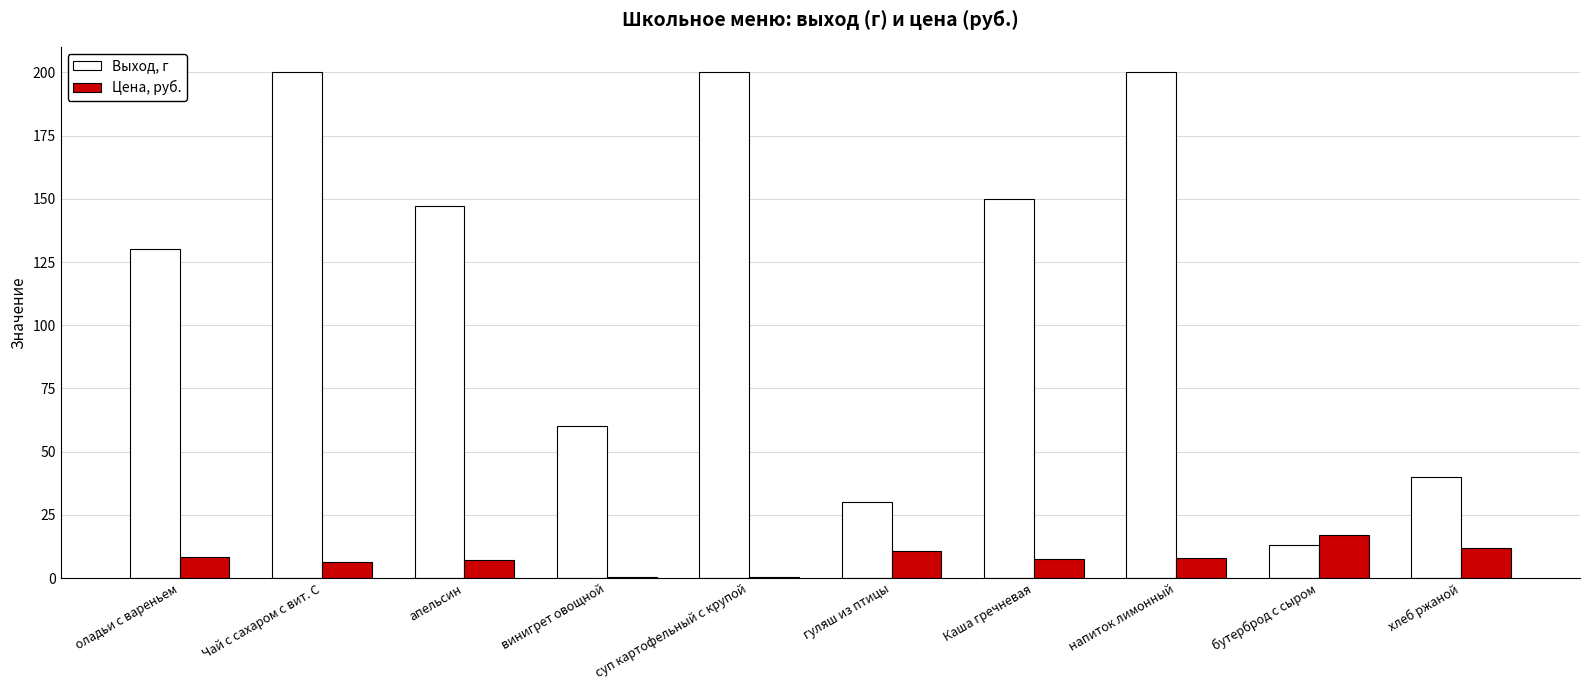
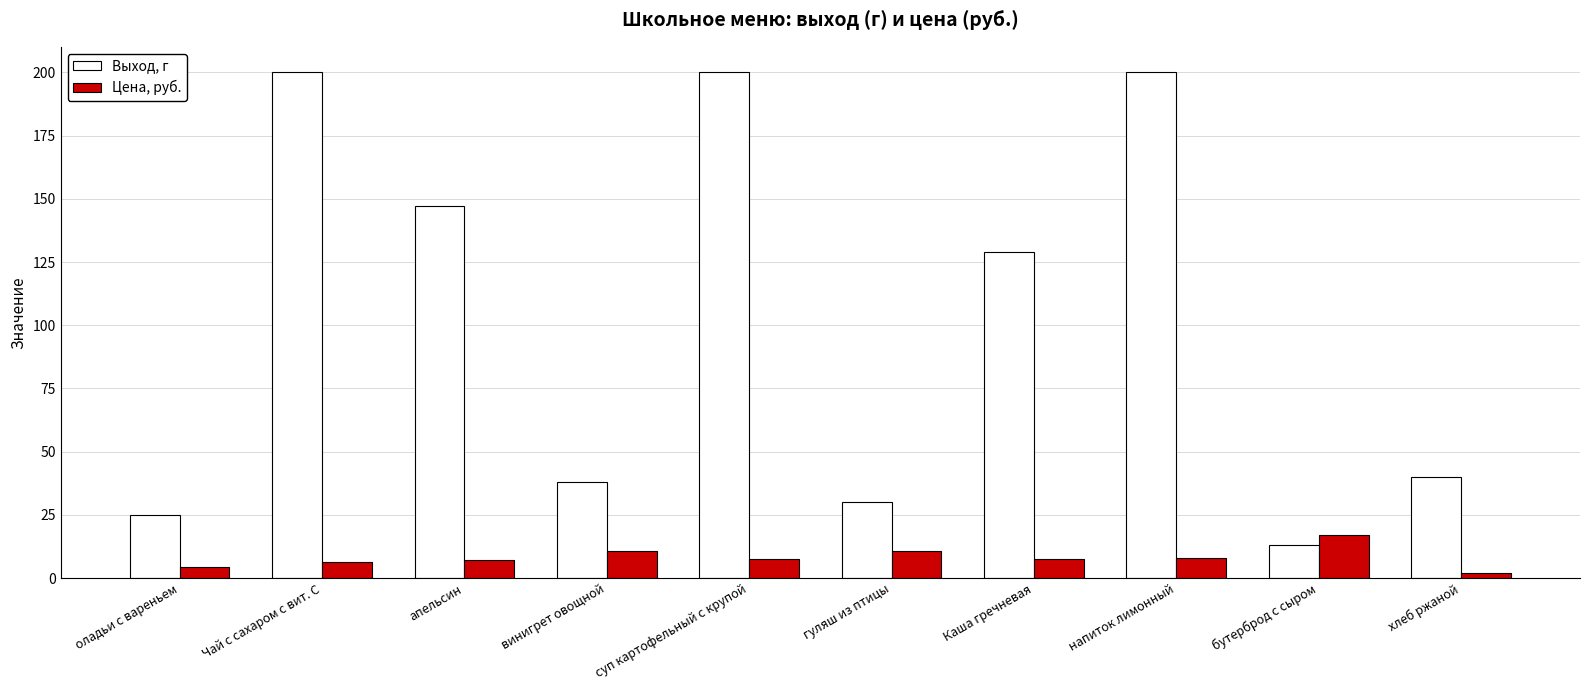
Выход, г, оладьи с вареньем: 130 -> 25
Цена, руб., оладьи с вареньем: 8 -> 4
Выход, г, винигрет овощной: 60 -> 38
Цена, руб., винигрет овощной: 1 -> 11
Цена, руб., суп картофельный с крупой: 1 -> 7
Выход, г, Каша гречневая: 150 -> 129
Цена, руб., хлеб ржаной: 12 -> 2
